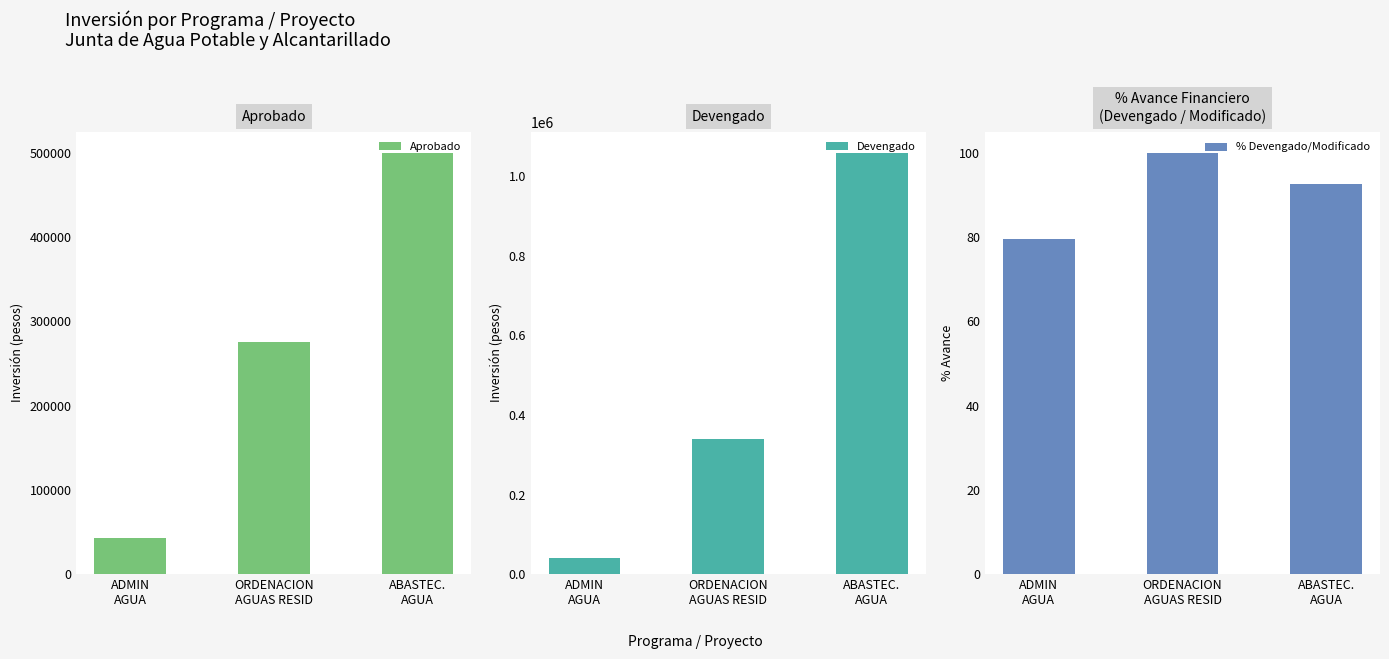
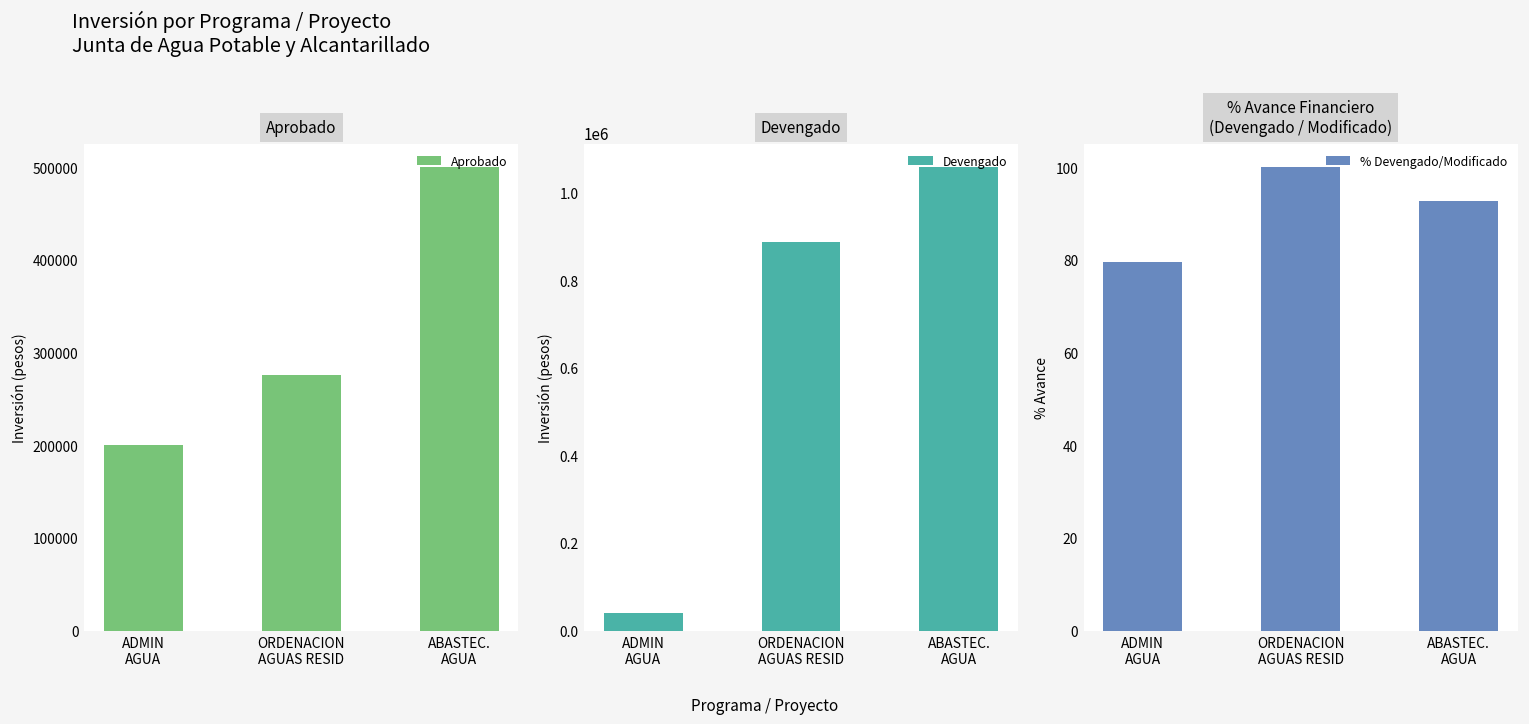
Aprobado, ADMIN AGUA: 40000 -> 200000
Devengado, ORDENACION AGUAS RESID: 340000 -> 890000
